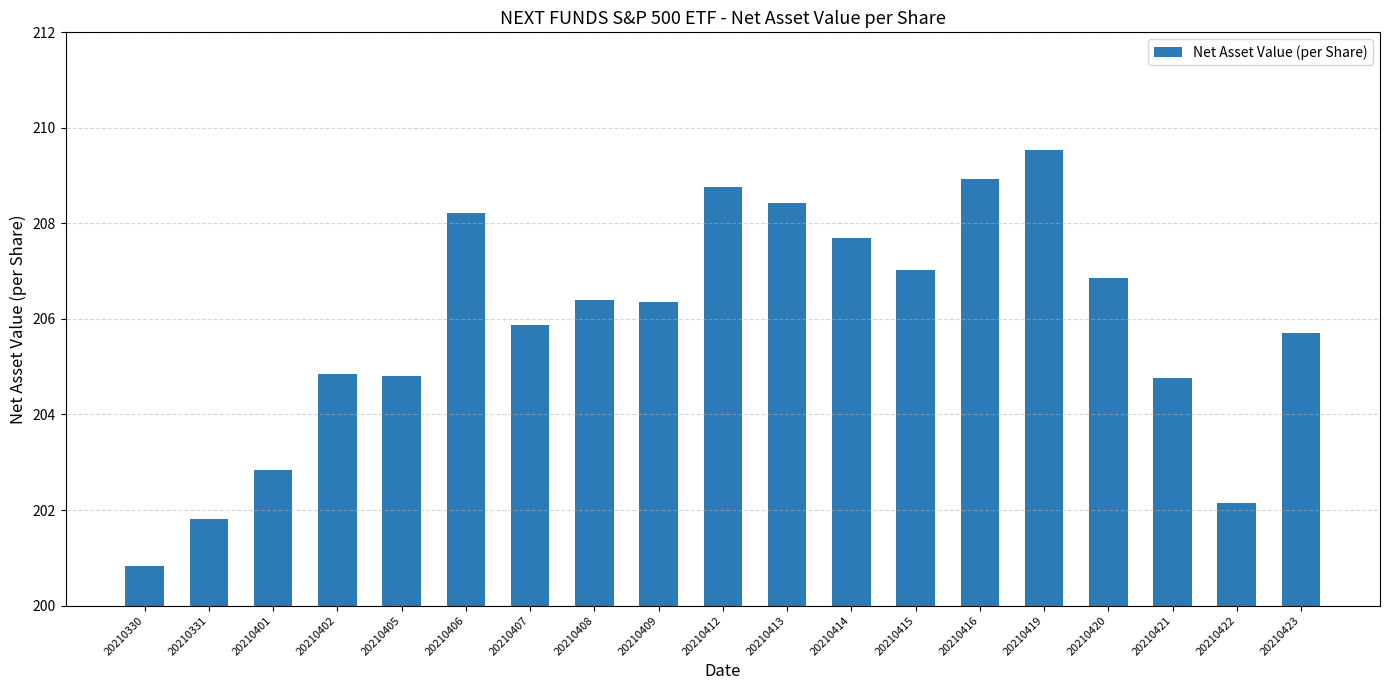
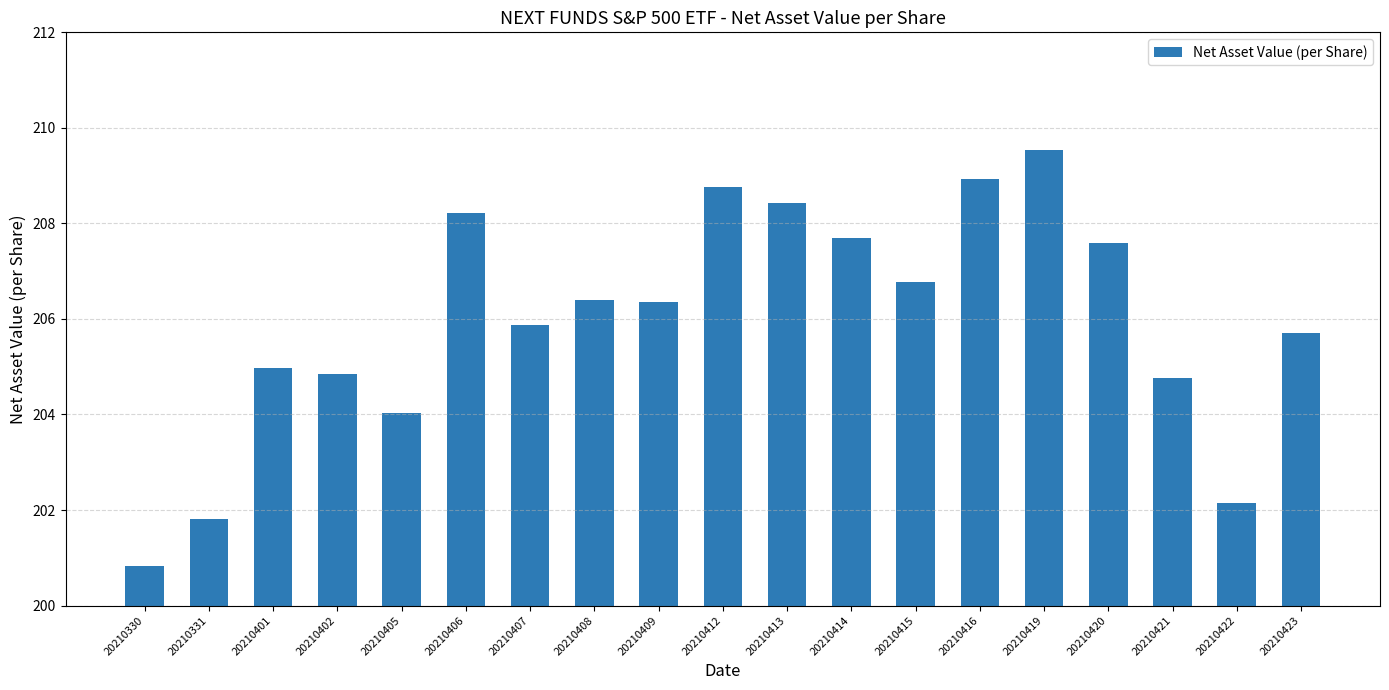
20210401: 202.8 -> 205.0
20210405: 204.8 -> 204.0
20210415: 207.0 -> 206.8
20210420: 206.9 -> 207.6
